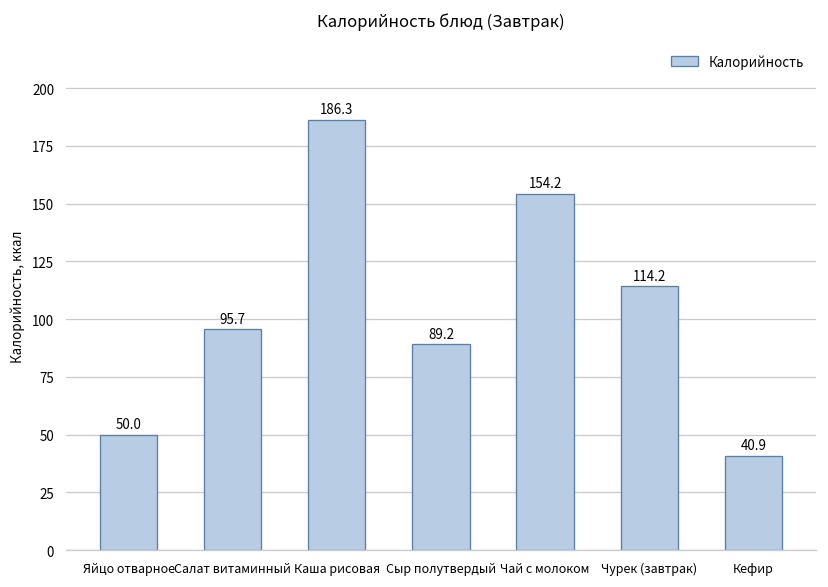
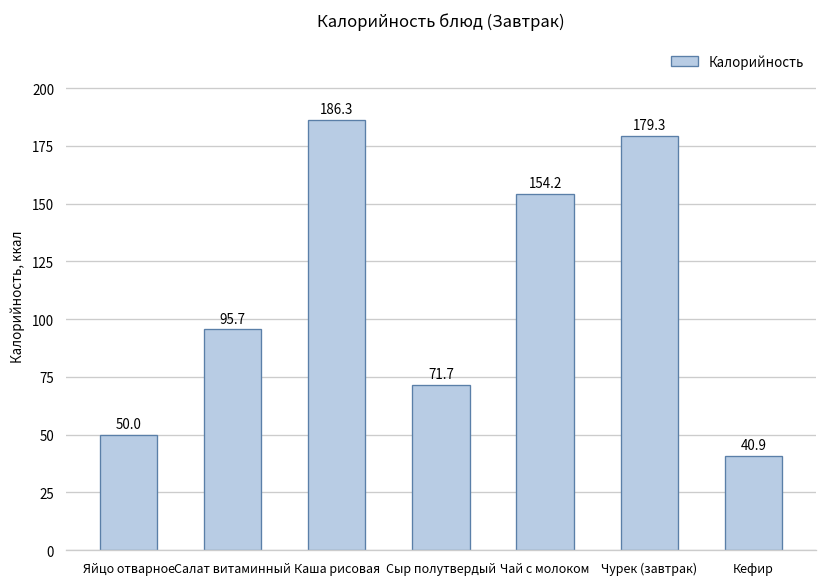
Сыр полутвердый: 89.2 -> 71.7
Чурек (завтрак): 114.2 -> 179.3
